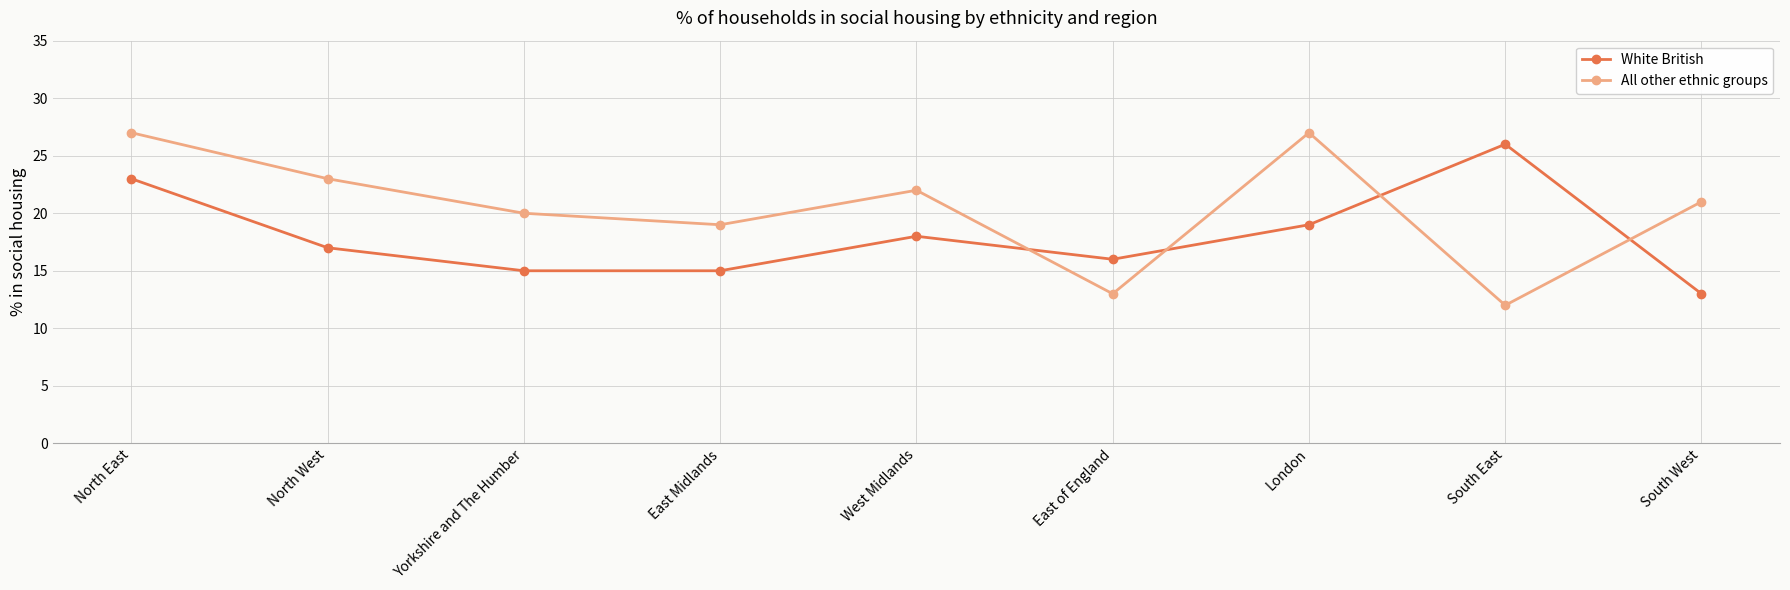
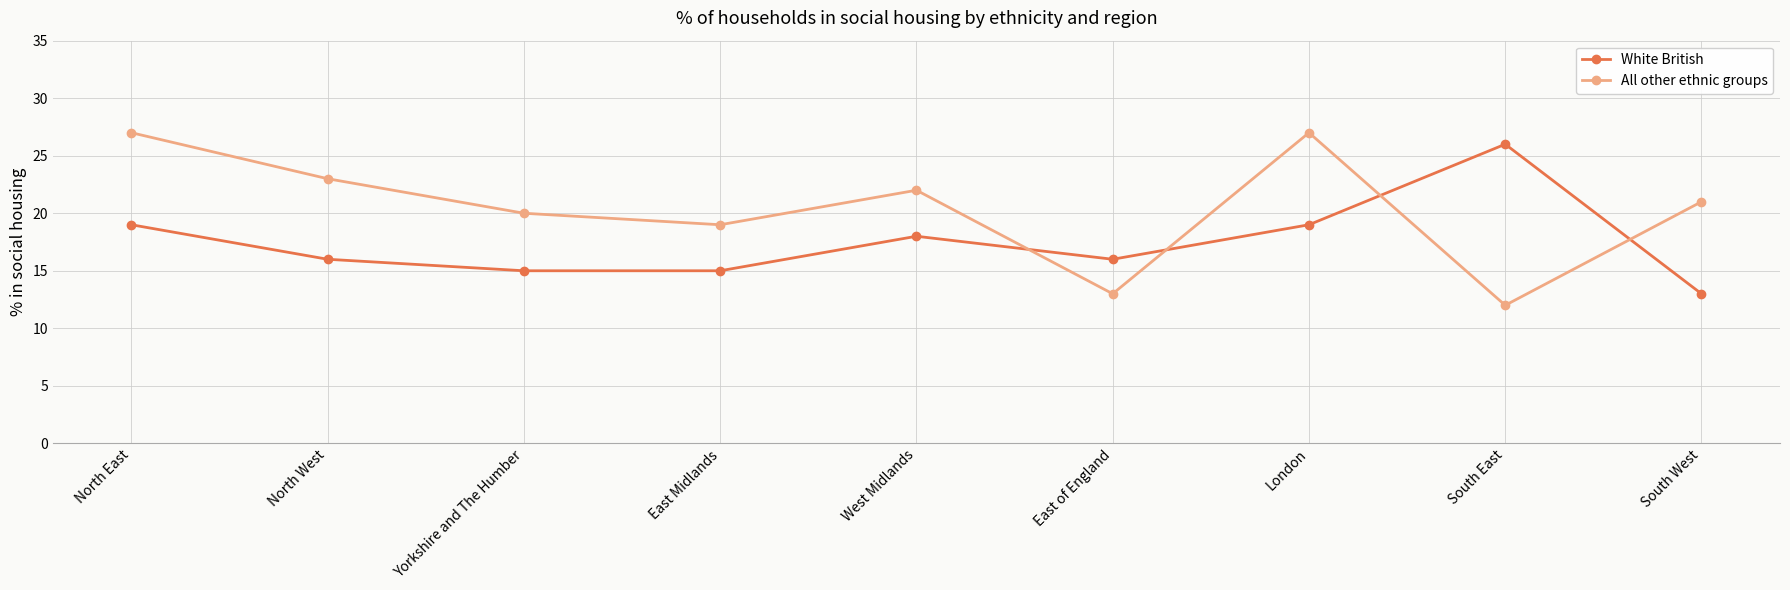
White British, North East: 23 -> 19
White British, North West: 17 -> 16
